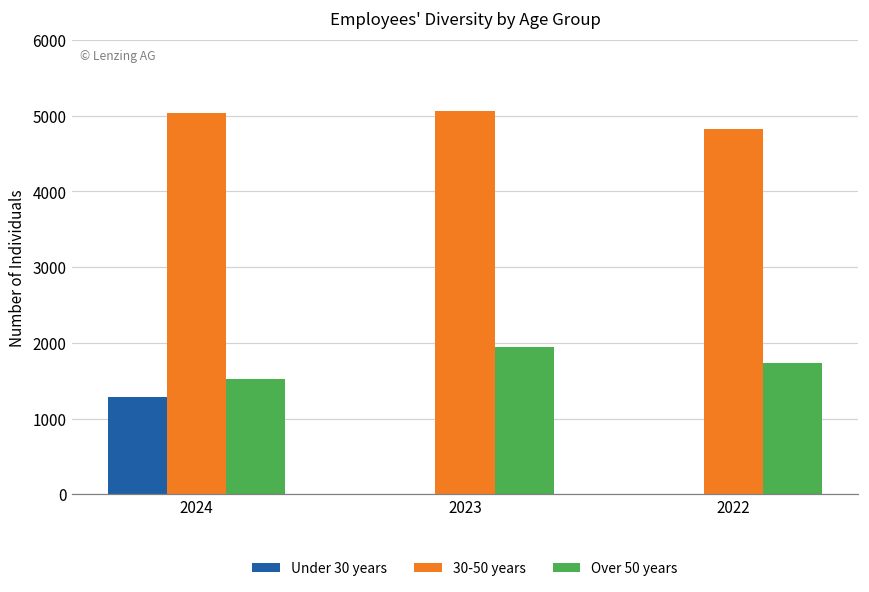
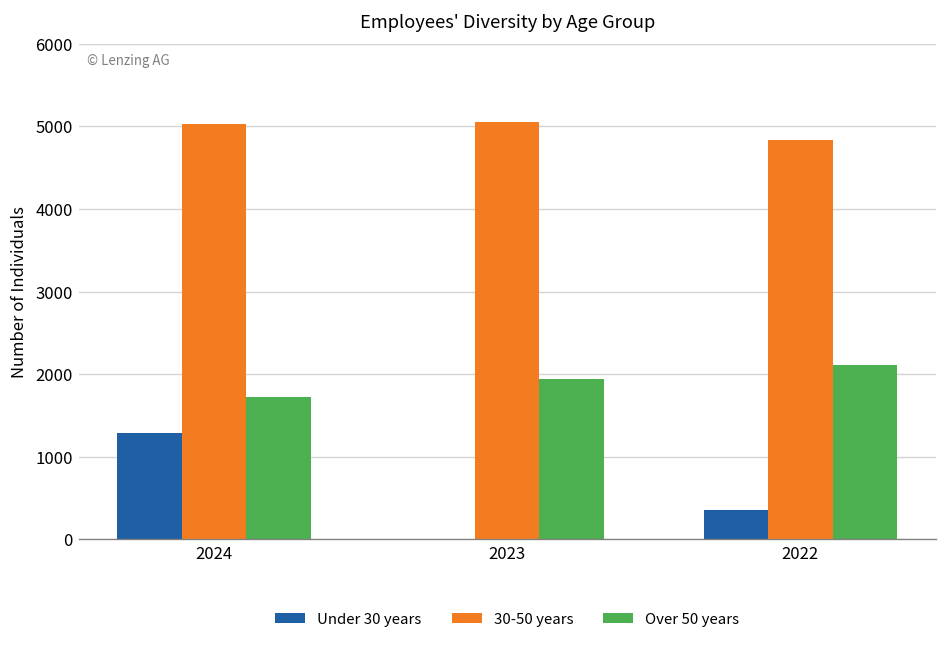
Over 50 years, 2024: 1500 -> 1700
Under 30 years, 2022: 0 -> 400
Over 50 years, 2022: 1700 -> 2100
